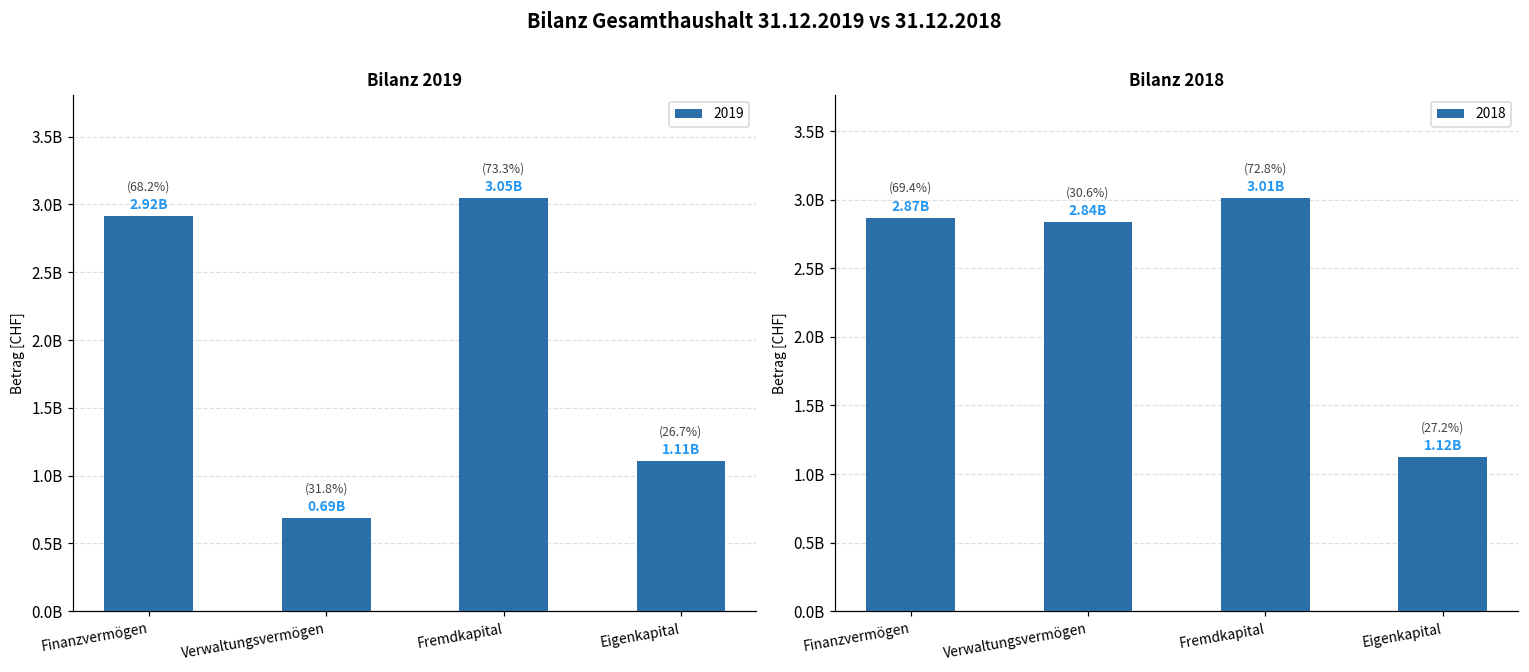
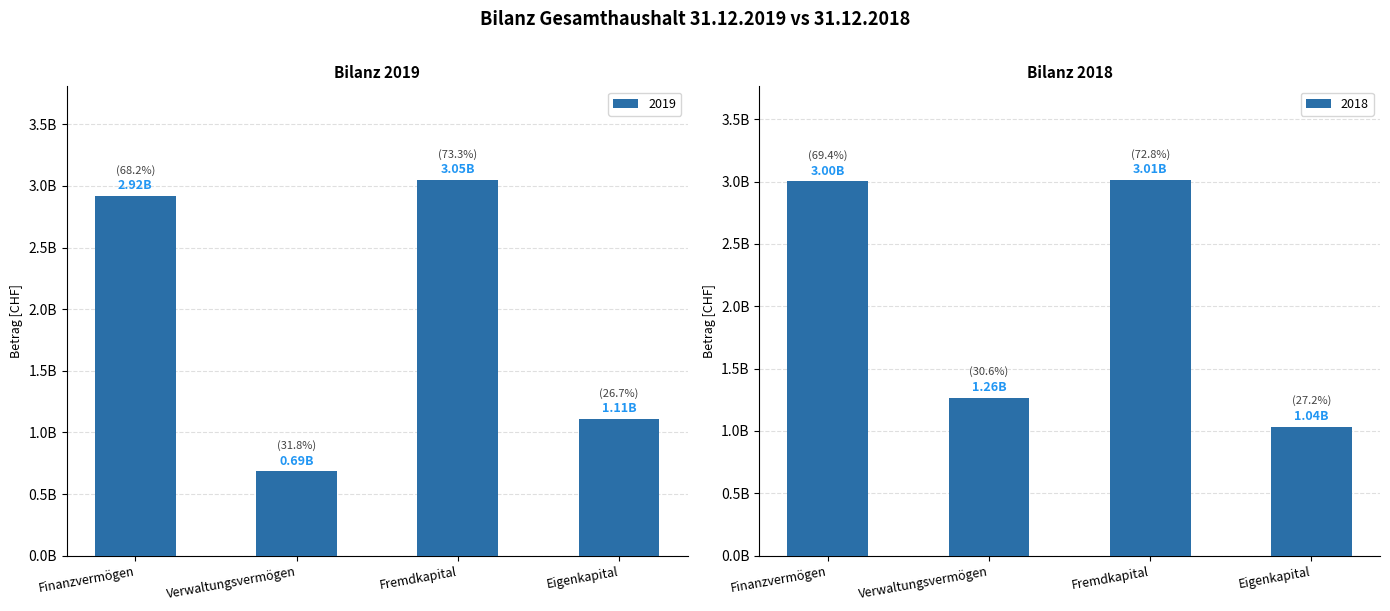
Bilanz 2018, Finanzvermögen: 2.87B -> 3.00B
Bilanz 2018, Verwaltungsvermögen: 2.84B -> 1.26B
Bilanz 2018, Eigenkapital: 1.12B -> 1.04B
